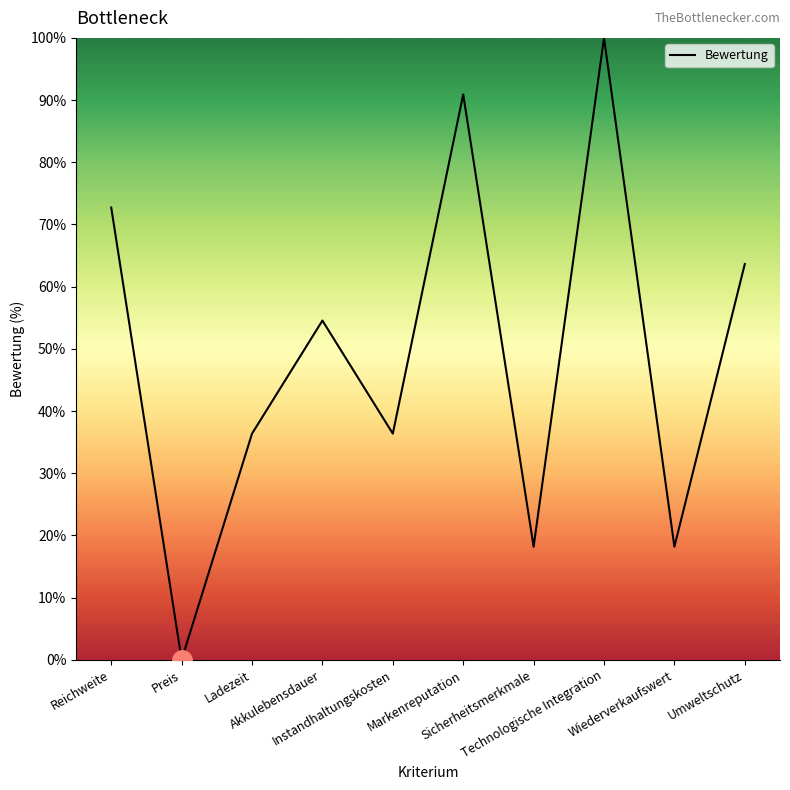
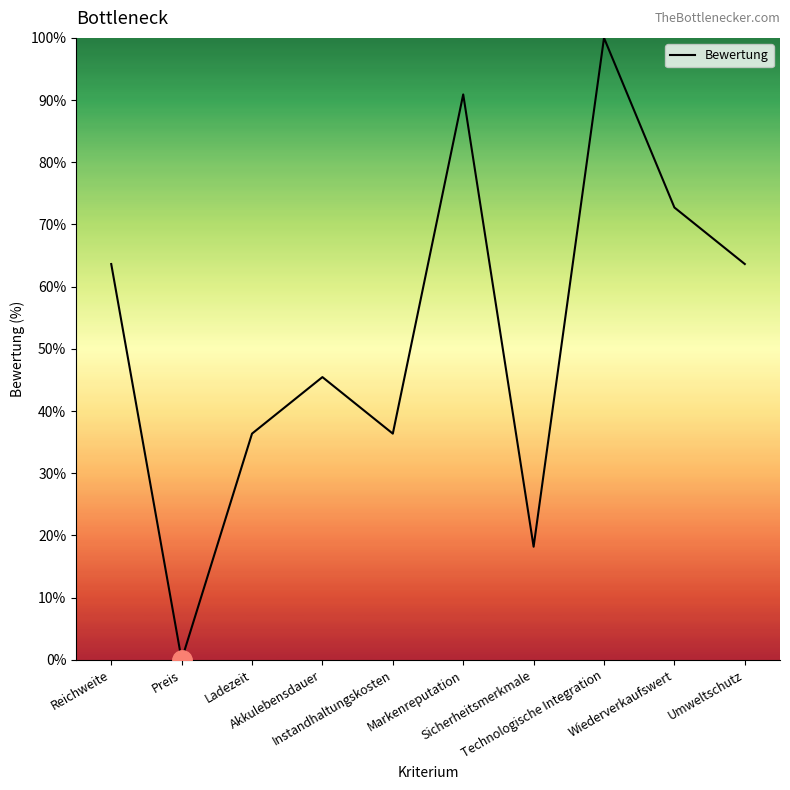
Bewertung, Reichweite: 73% -> 64%
Bewertung, Akkulebensdauer: 55% -> 45%
Bewertung, Wiederverkaufswert: 18% -> 73%
